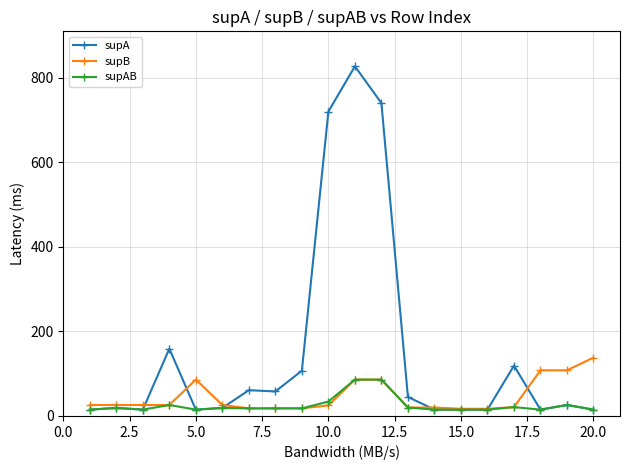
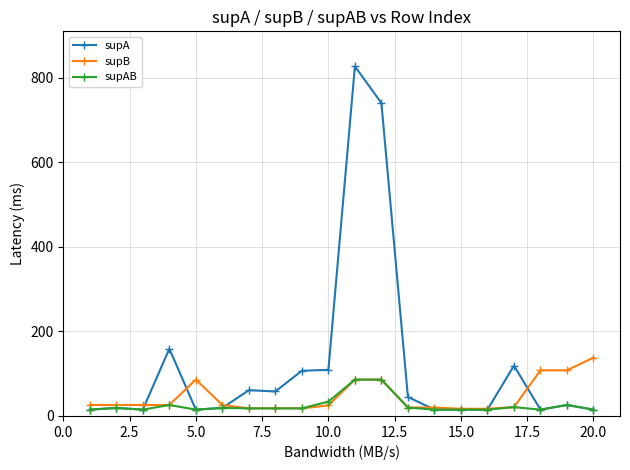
supA, 10.0: 720 -> 110
